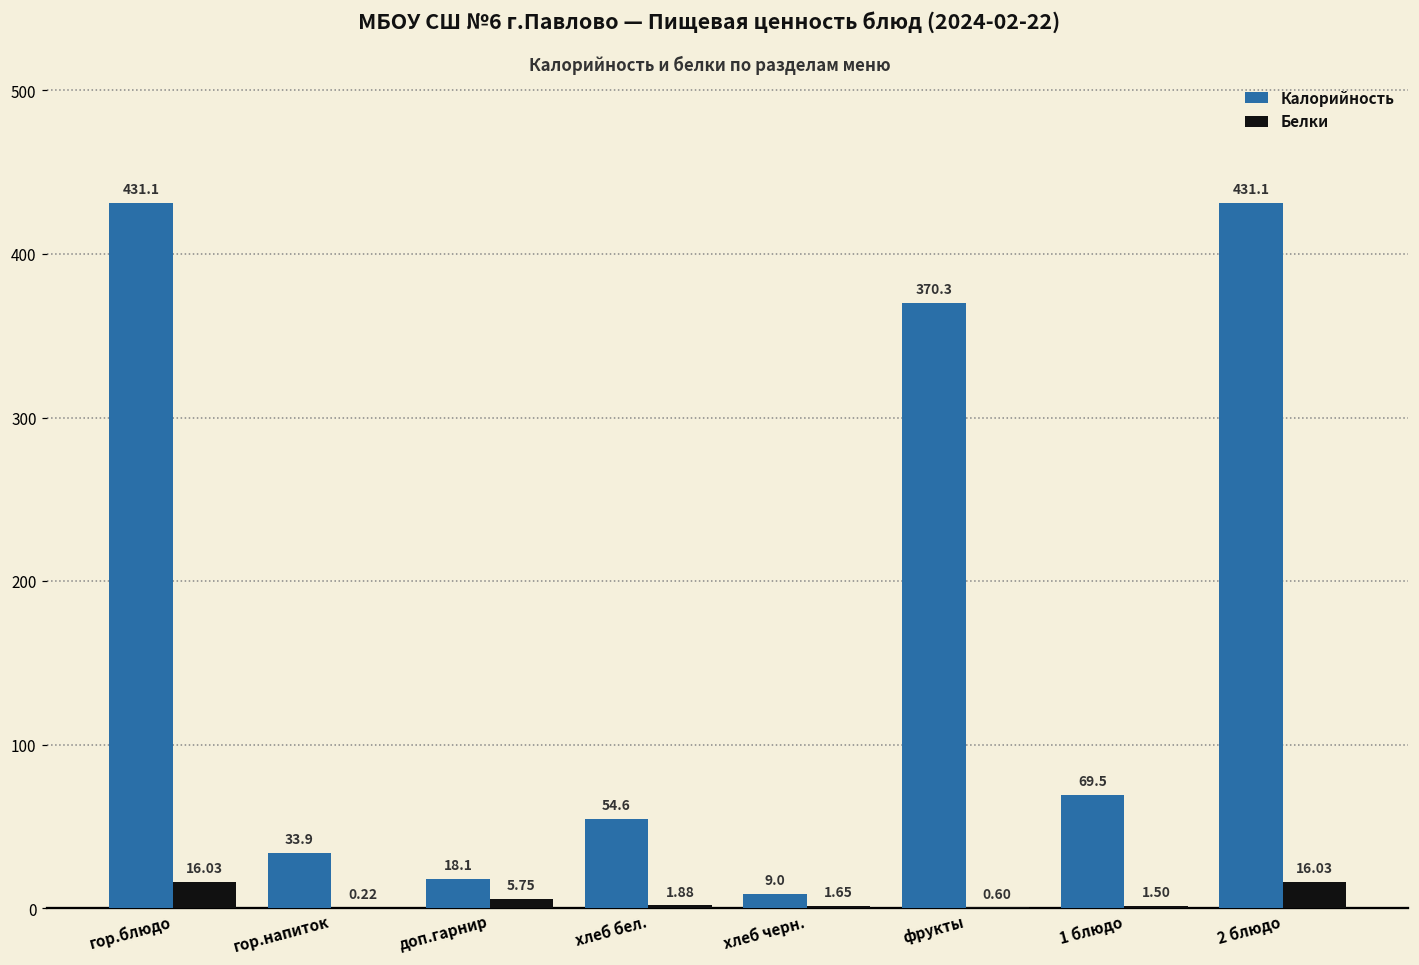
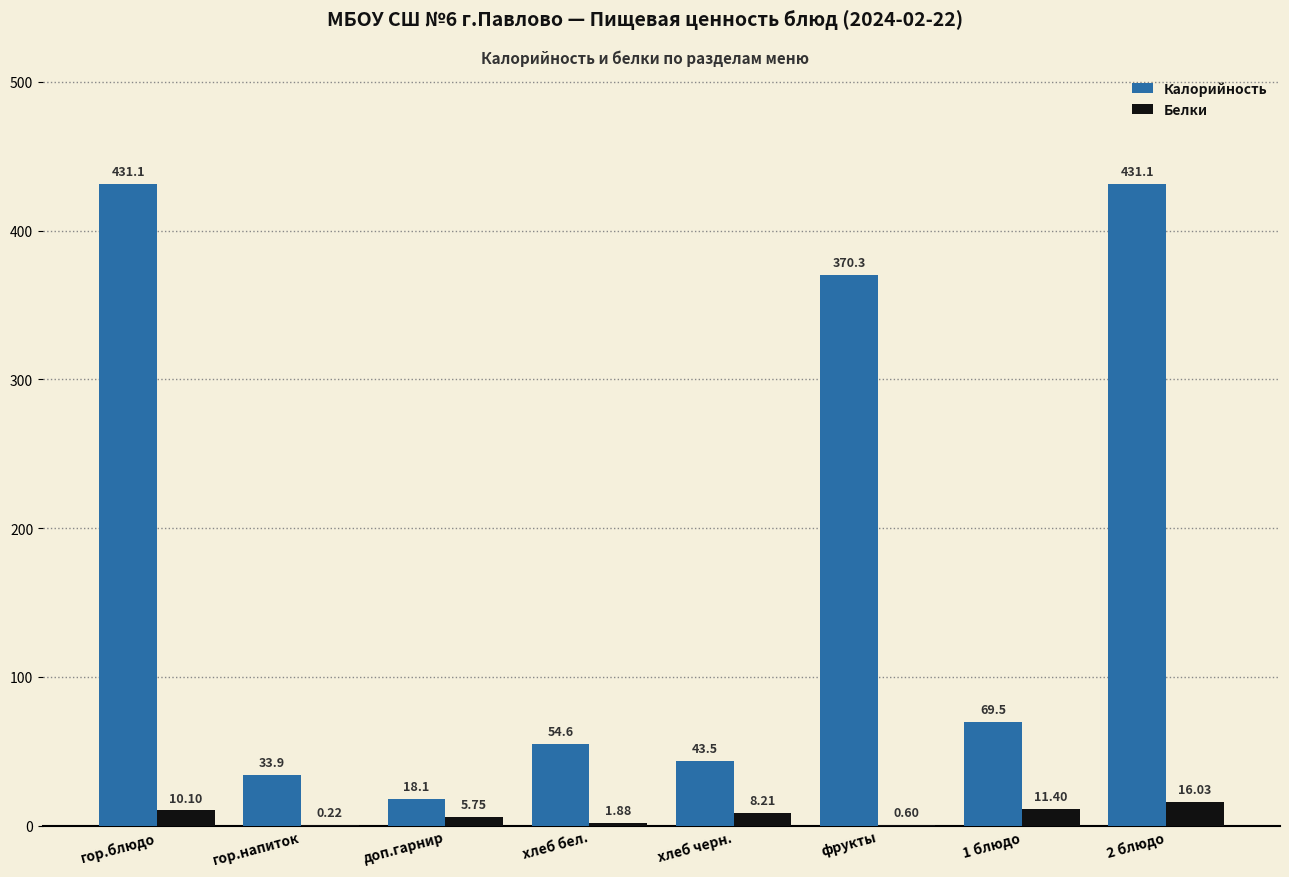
Белки, гор.блюдо: 16.03 -> 10.10
Калорийность, хлеб черн.: 9.0 -> 43.5
Белки, хлеб черн.: 1.65 -> 8.21
Белки, 1 блюдо: 1.50 -> 11.40
